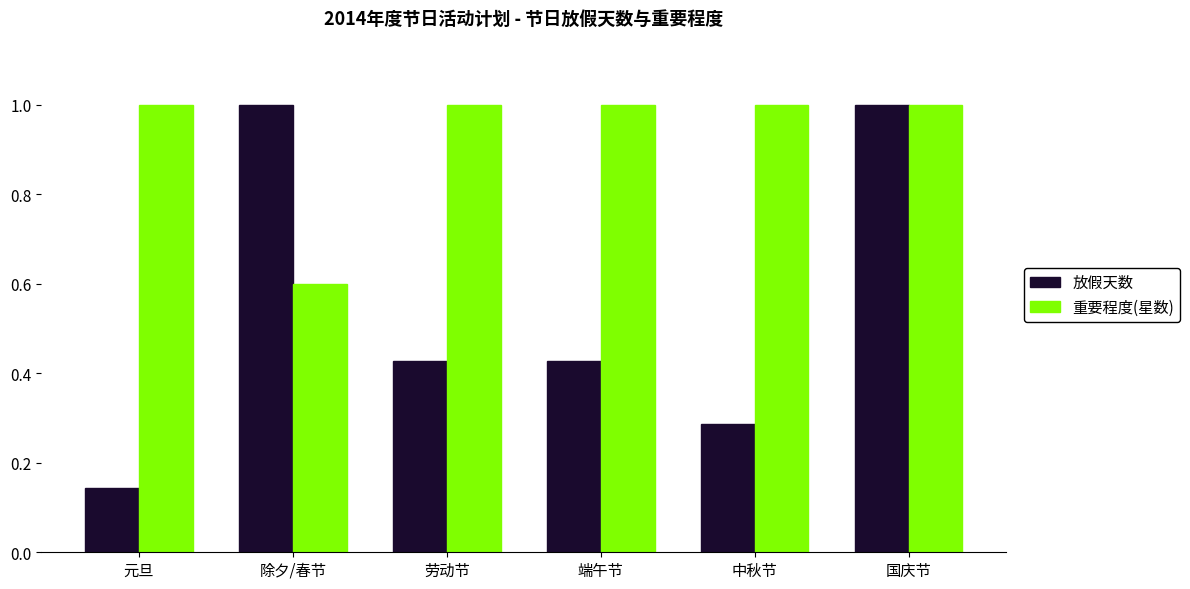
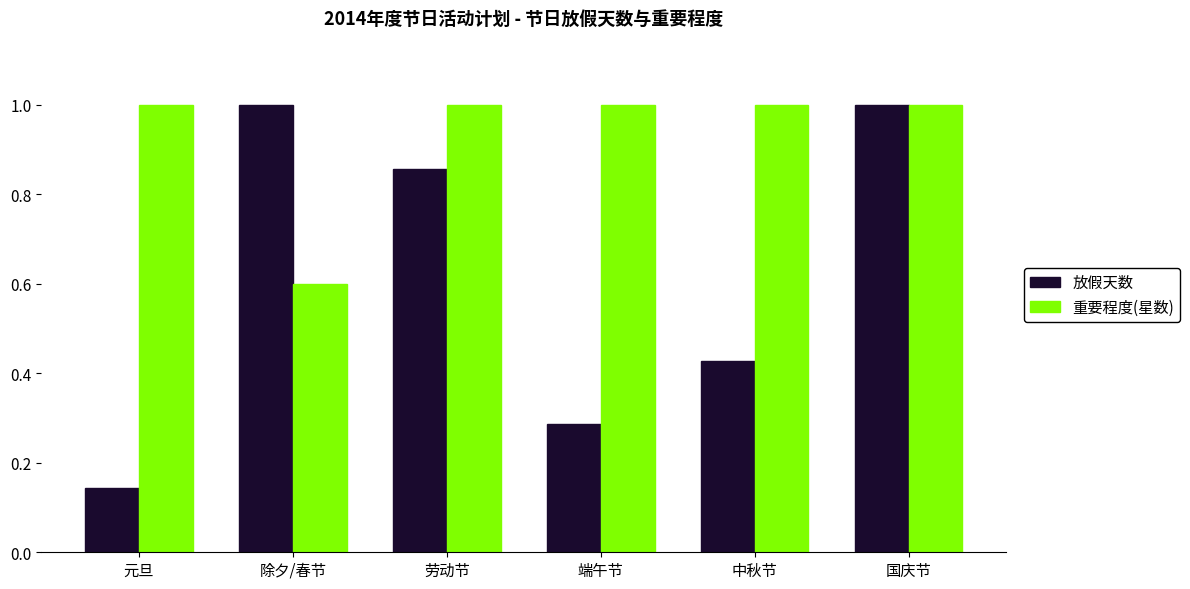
放假天数, 劳动节: 0.43 -> 0.86
放假天数, 端午节: 0.43 -> 0.29
放假天数, 中秋节: 0.29 -> 0.43
